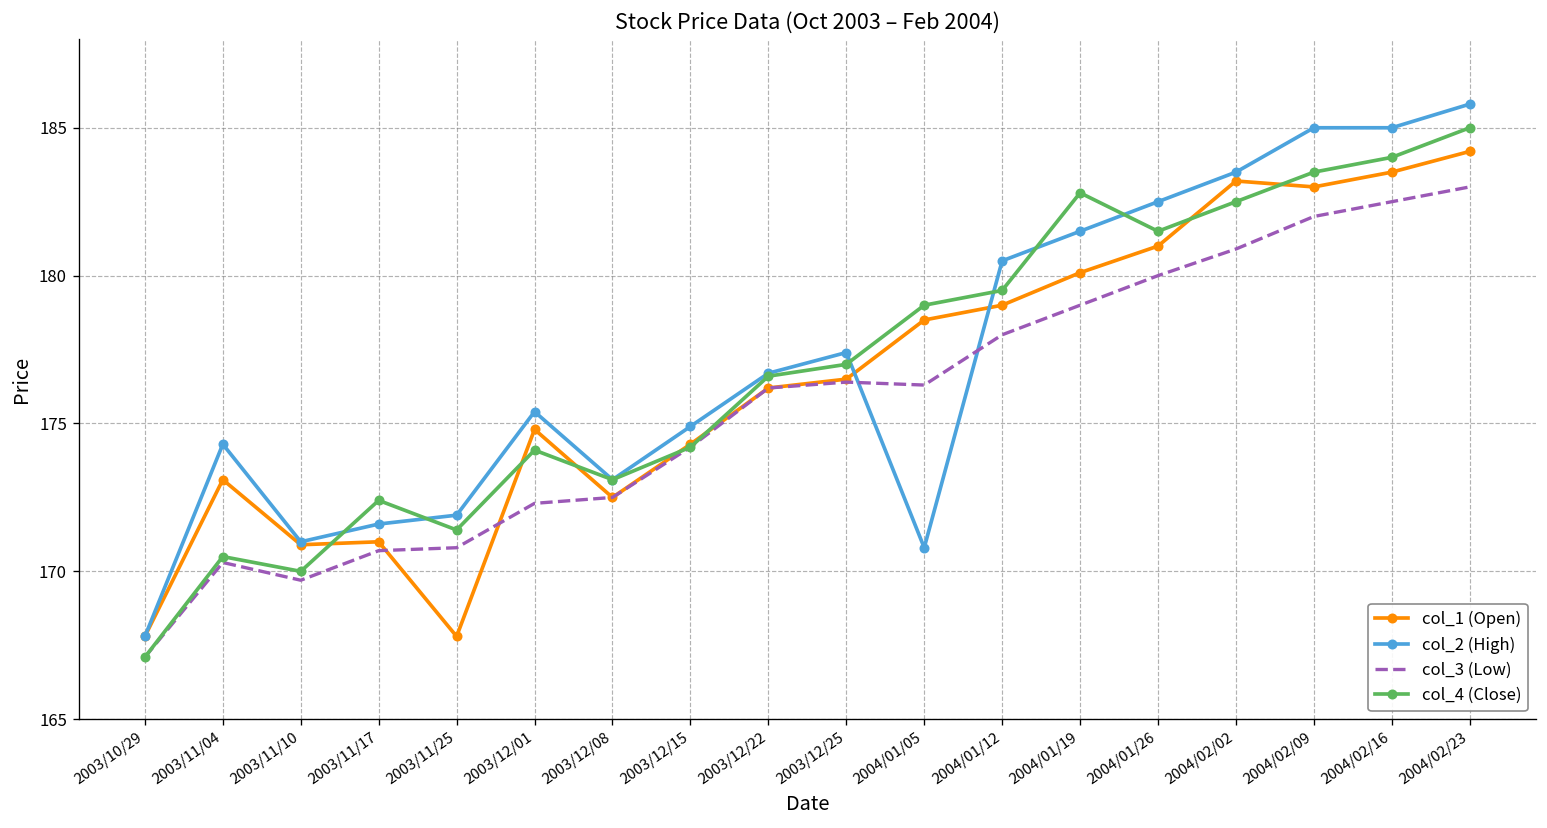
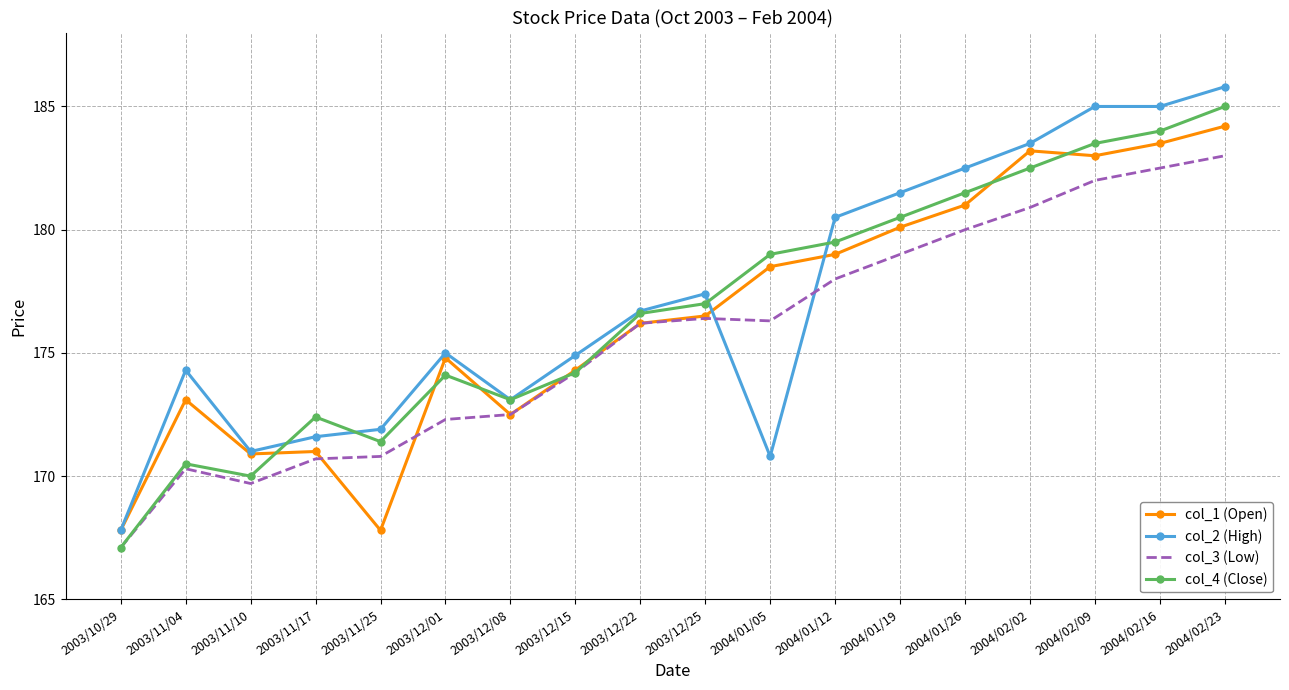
col_2 (High), 2003/12/01: 175.4 -> 175.0
col_4 (Close), 2004/01/19: 182.8 -> 180.5
